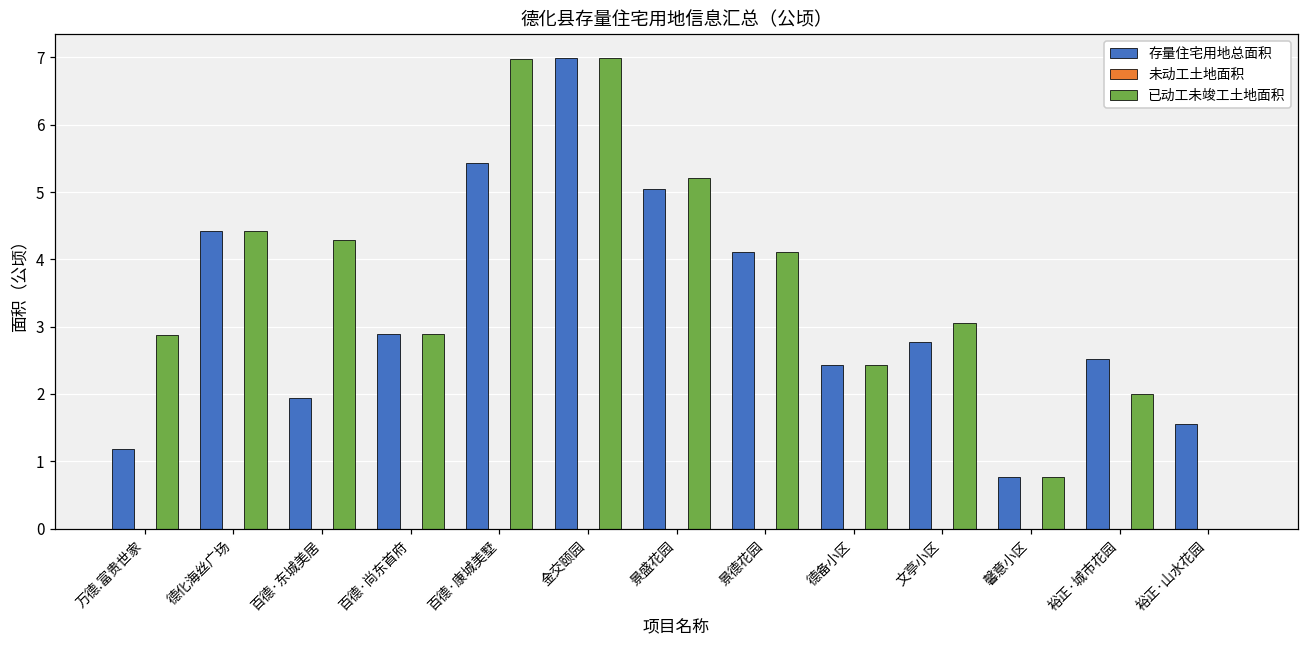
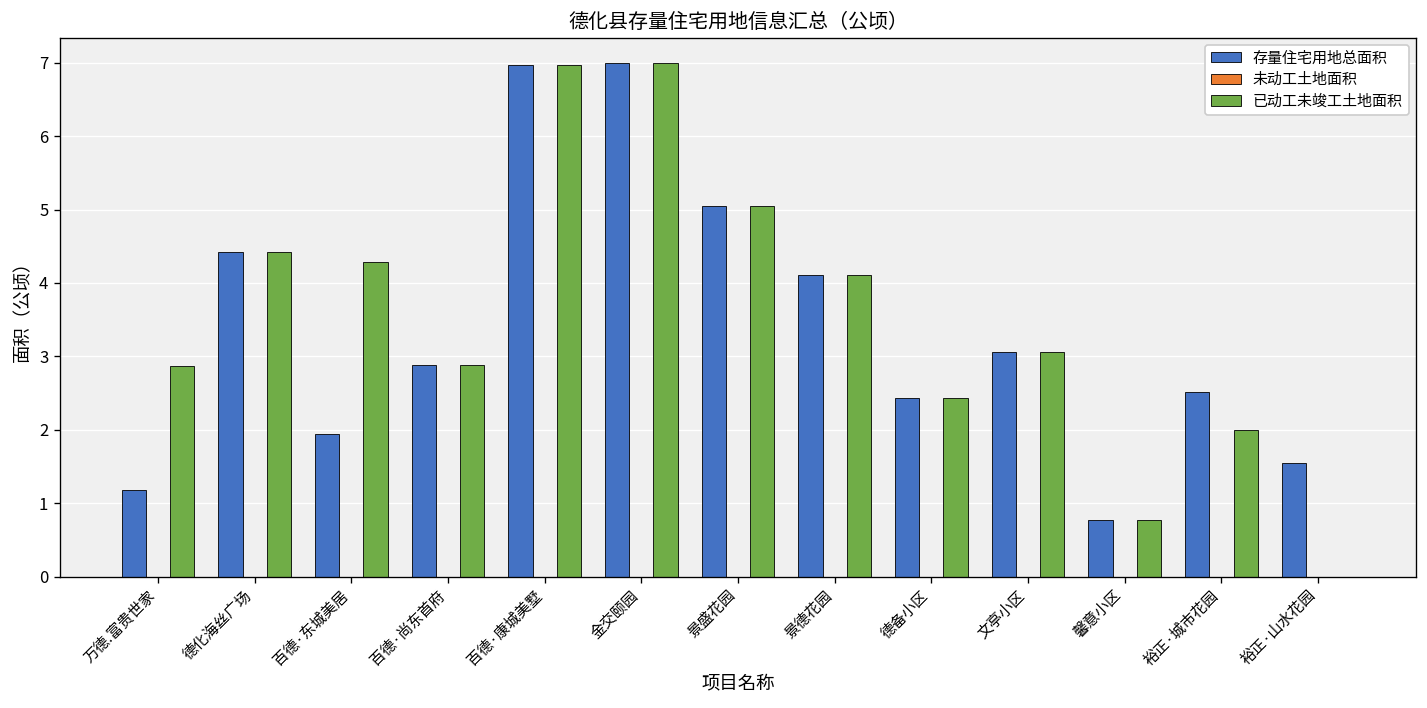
存量住宅用地总面积, 百德·康城美墅: 5.4 -> 7.0
已动工未竣工土地面积, 景盛花园: 5.2 -> 5.0
存量住宅用地总面积, 文亭小区: 2.8 -> 3.1
